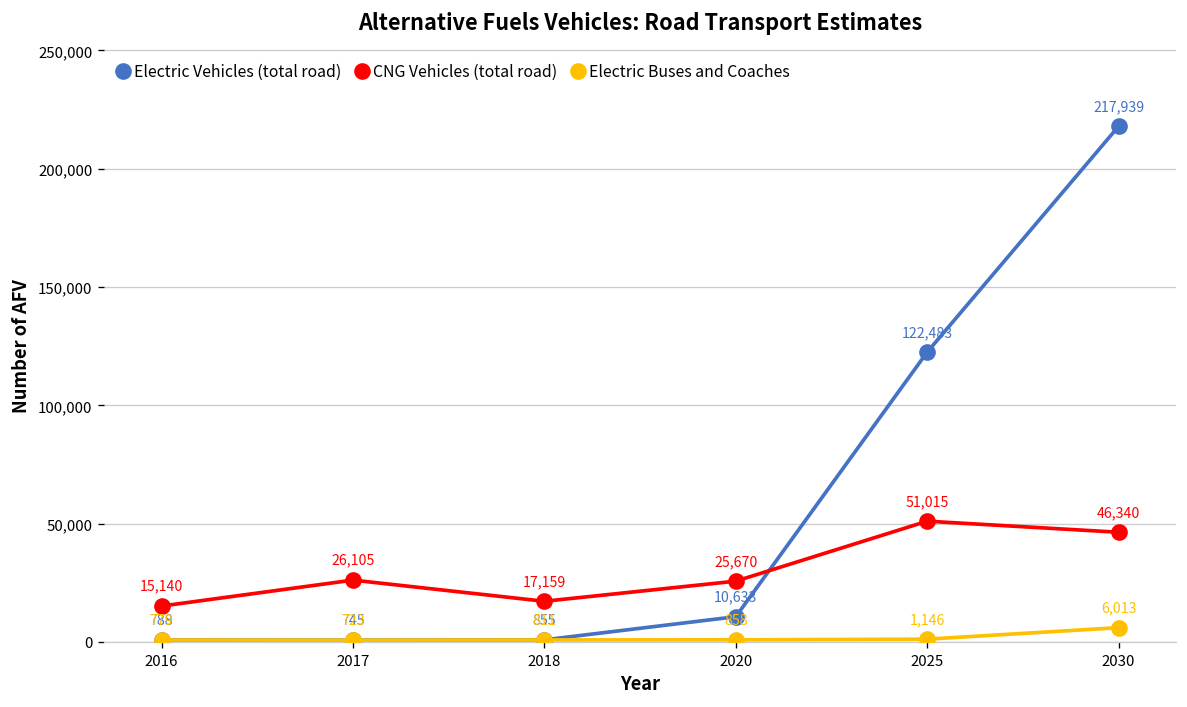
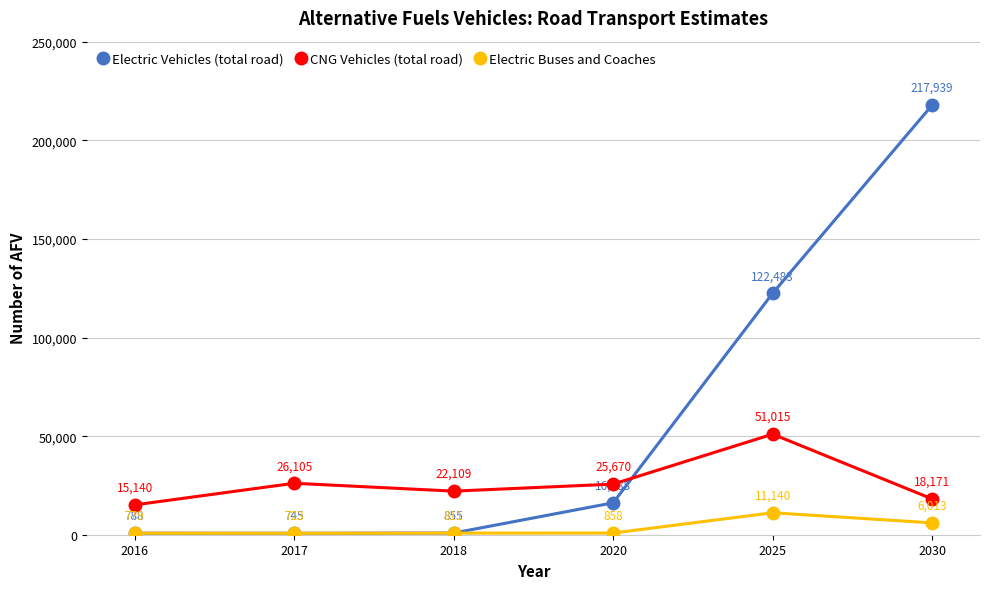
CNG Vehicles (total road), 2018: 17,159 -> 22,109
Electric Vehicles (total road), 2020: 10,633 -> 16,188
Electric Buses and Coaches, 2025: 1,146 -> 11,140
CNG Vehicles (total road), 2030: 46,340 -> 18,171
